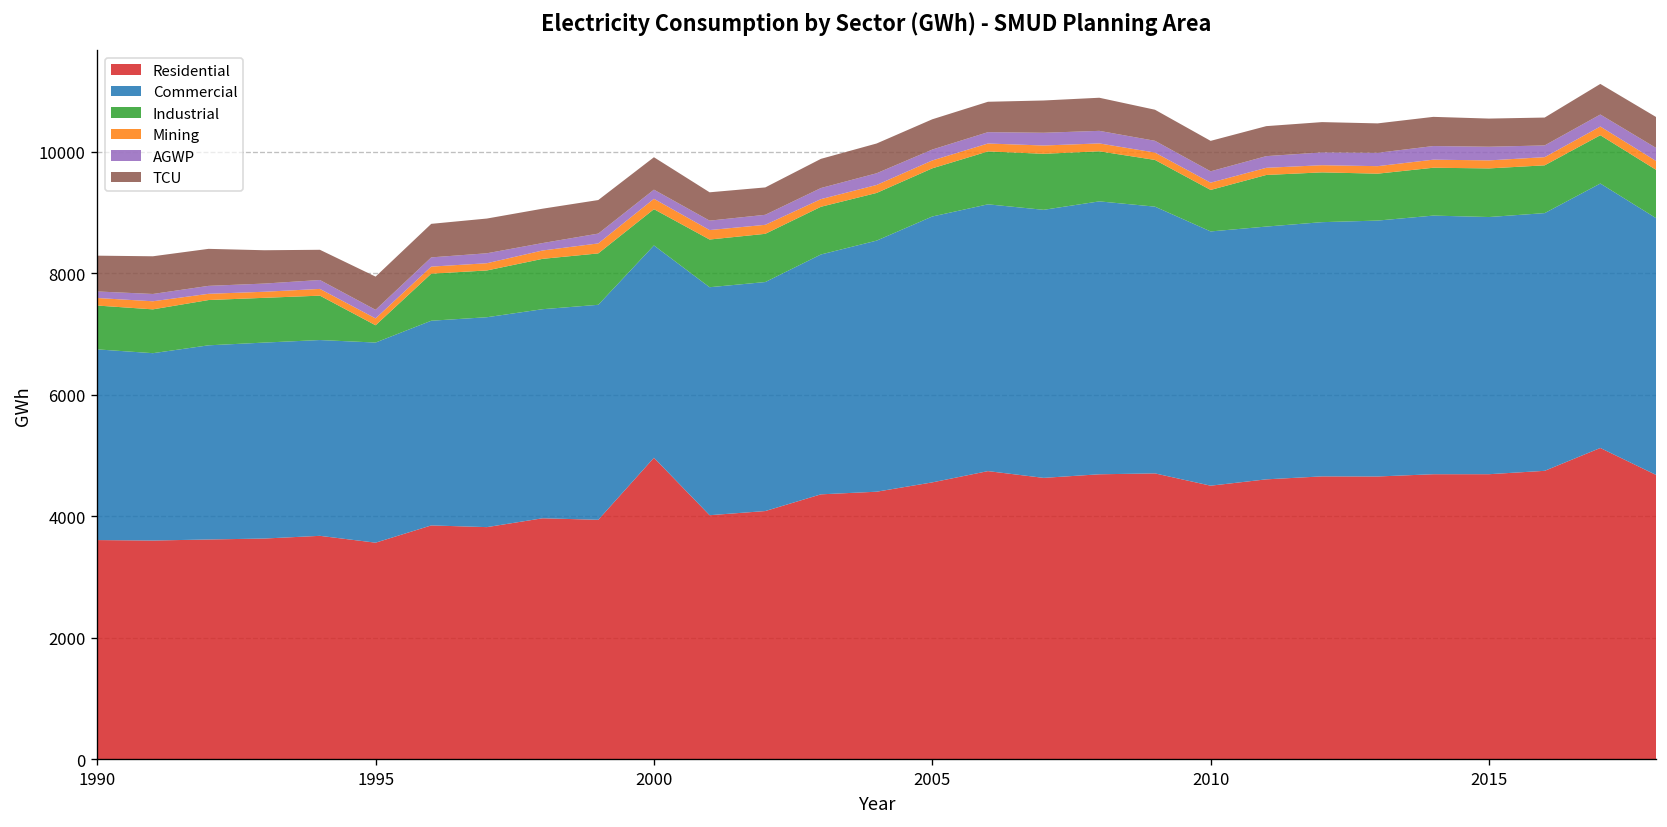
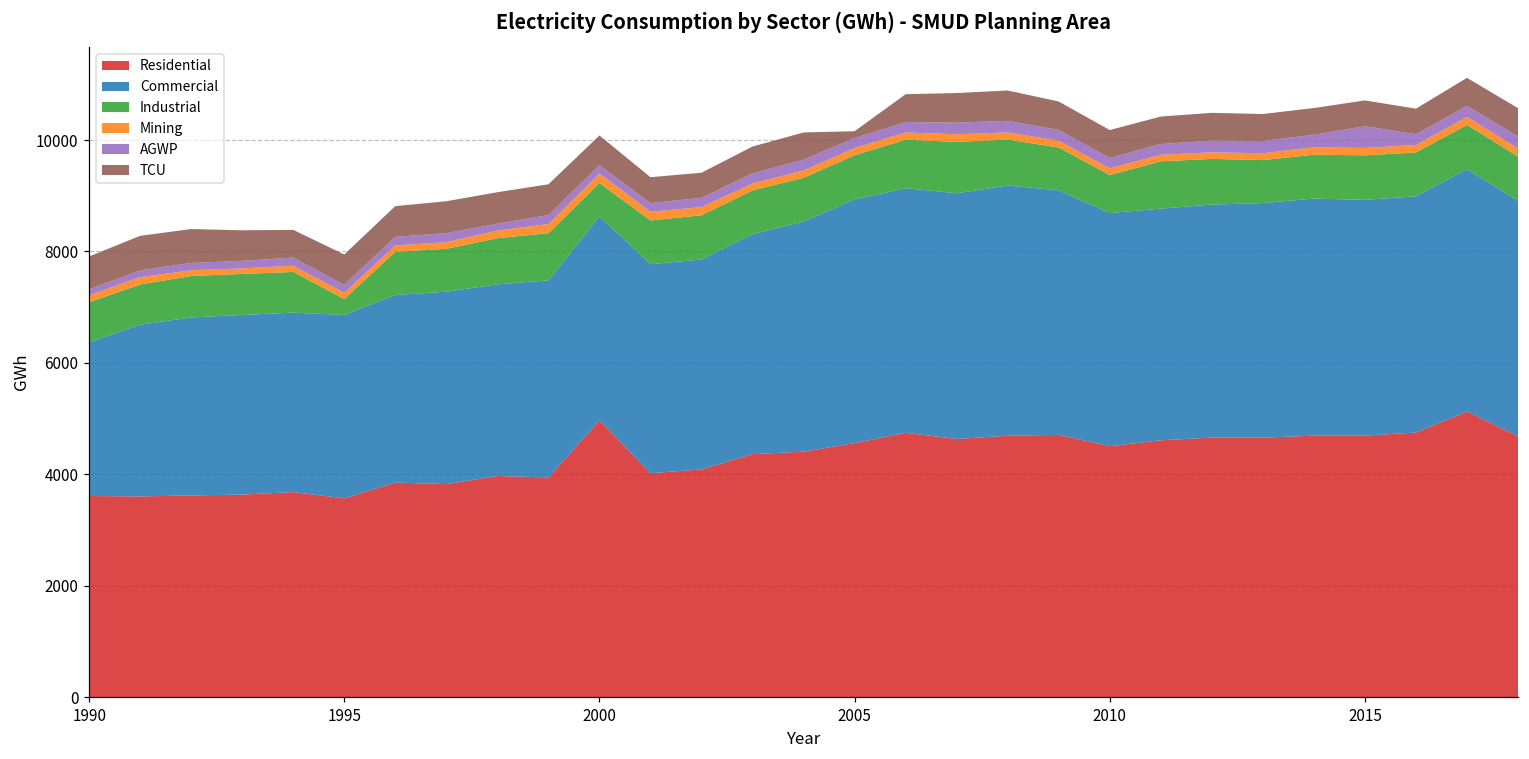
Commercial, 1990: 3100 -> 2800
Commercial, 2000: 3500 -> 3700
TCU, 2005: 500 -> 100
AGWP, 2015: 200 -> 400
